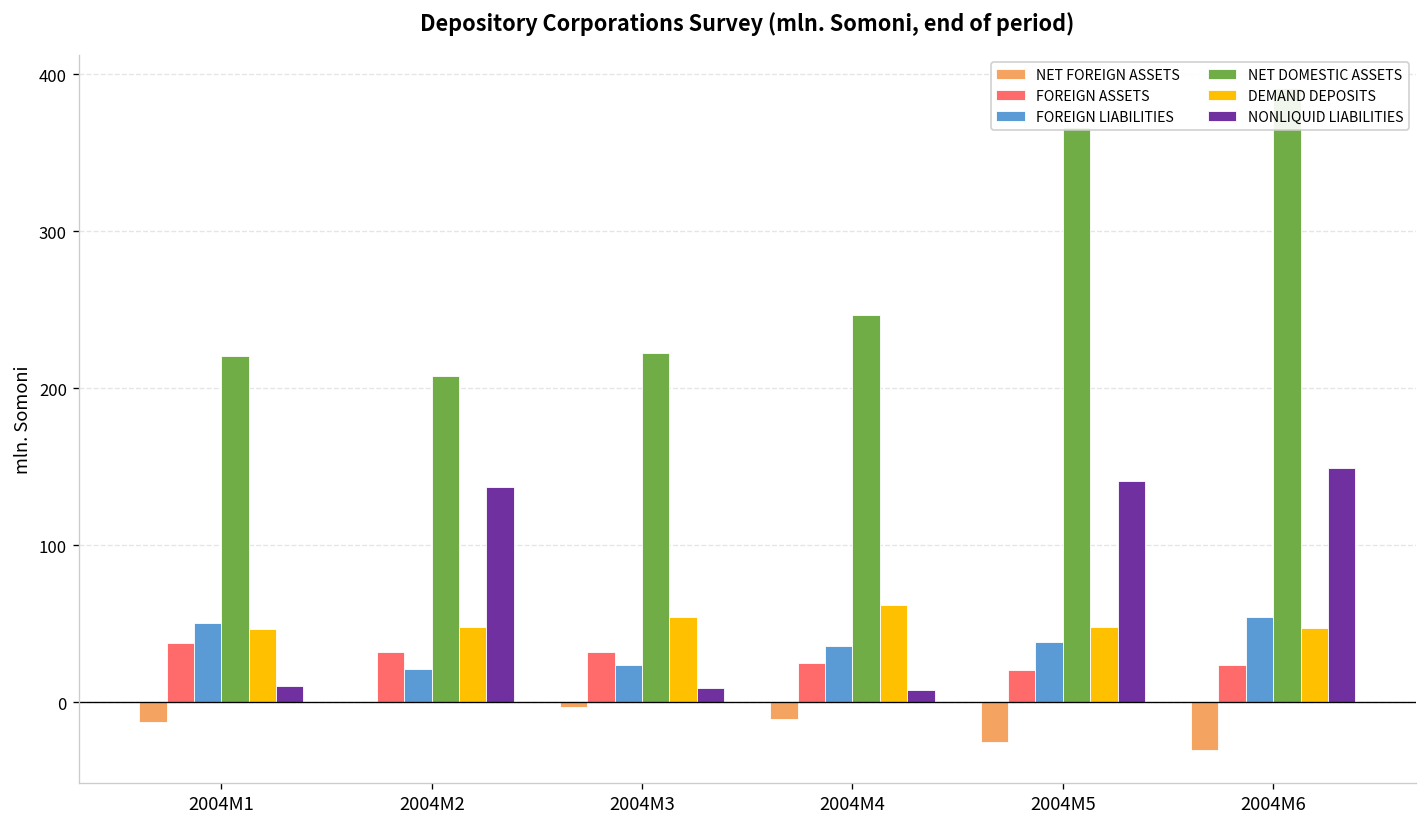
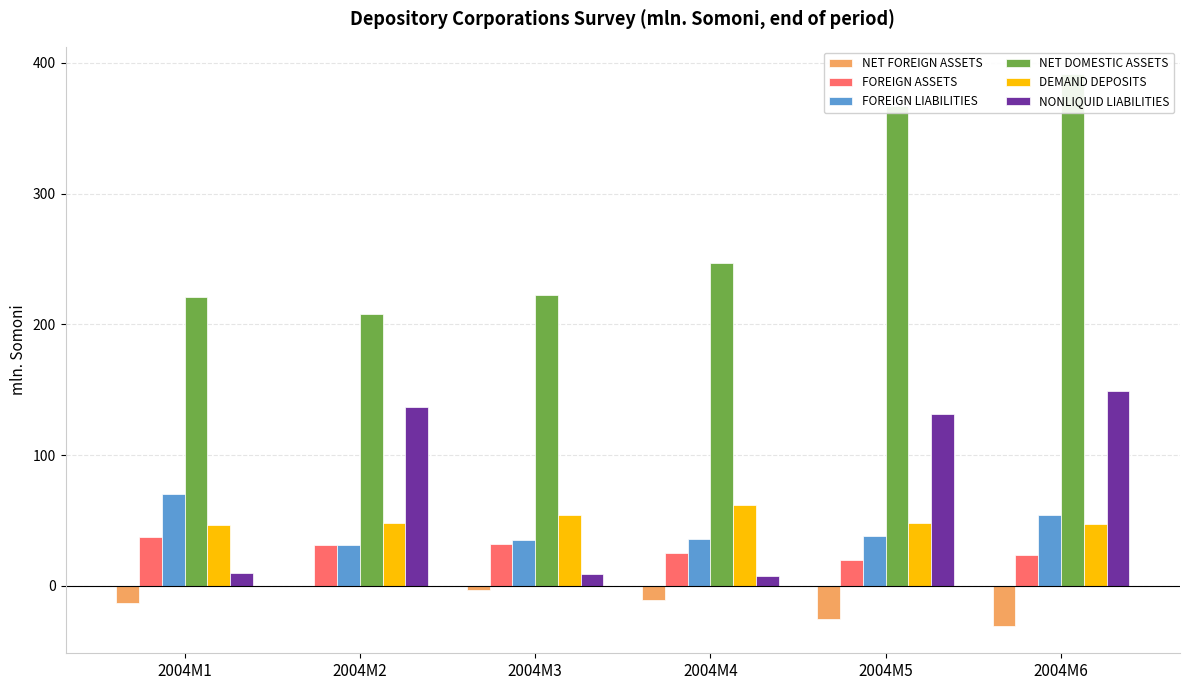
FOREIGN LIABILITIES, 2004M1: 50 -> 71
FOREIGN LIABILITIES, 2004M2: 21 -> 31
FOREIGN LIABILITIES, 2004M3: 24 -> 35
NONLIQUID LIABILITIES, 2004M5: 141 -> 131
